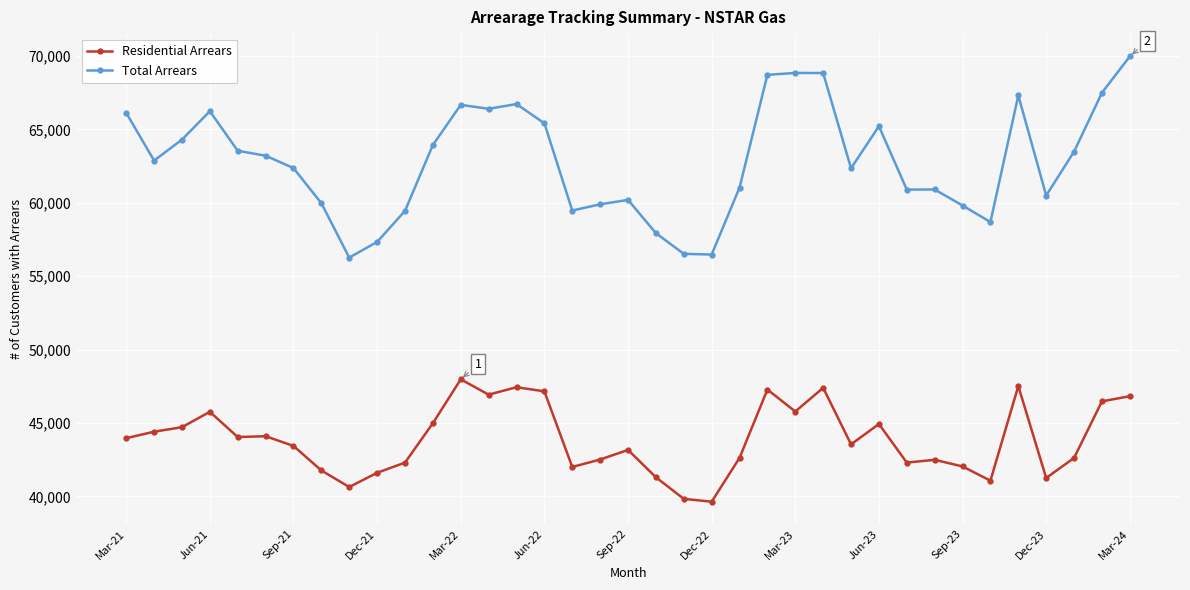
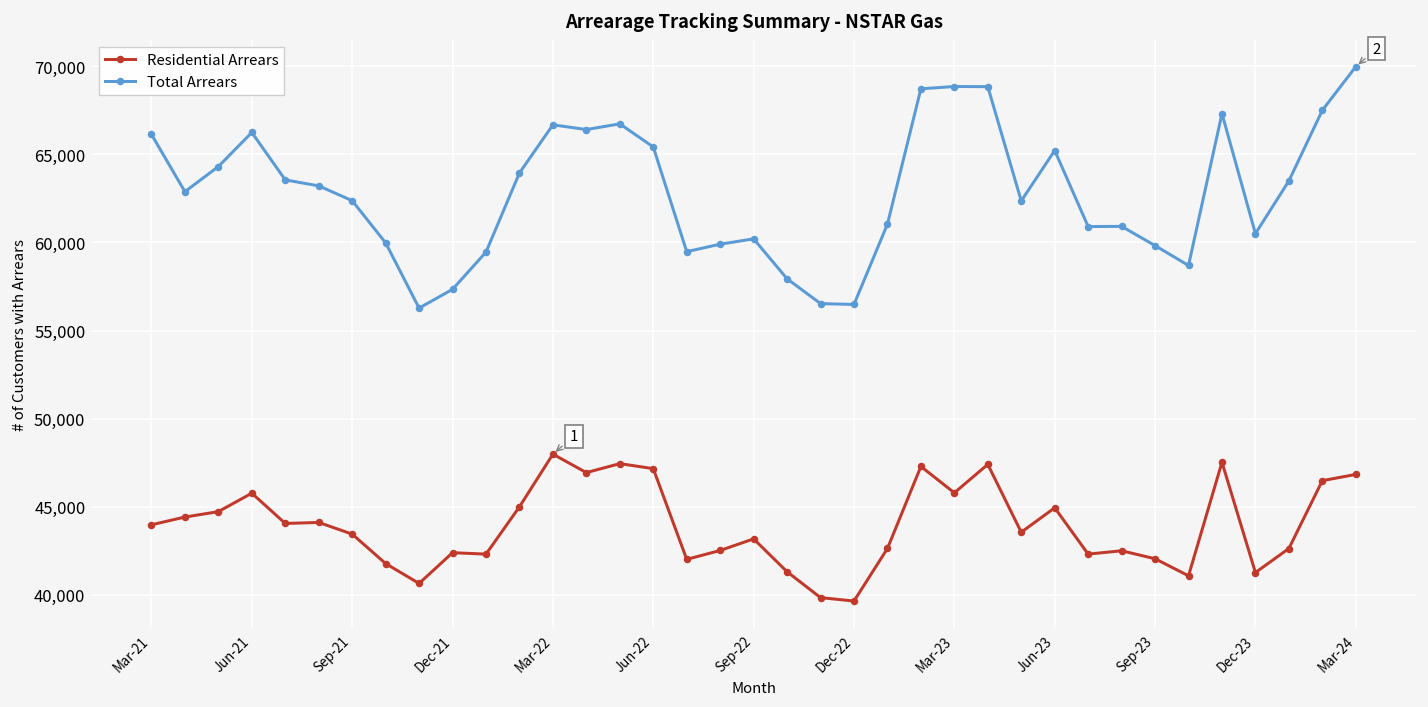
Residential Arrears, Dec-21: 41,600 -> 42,400
